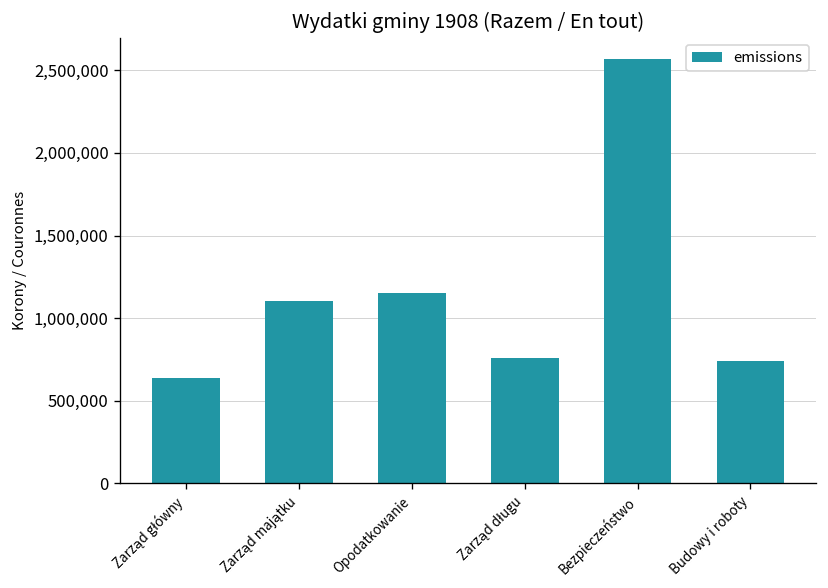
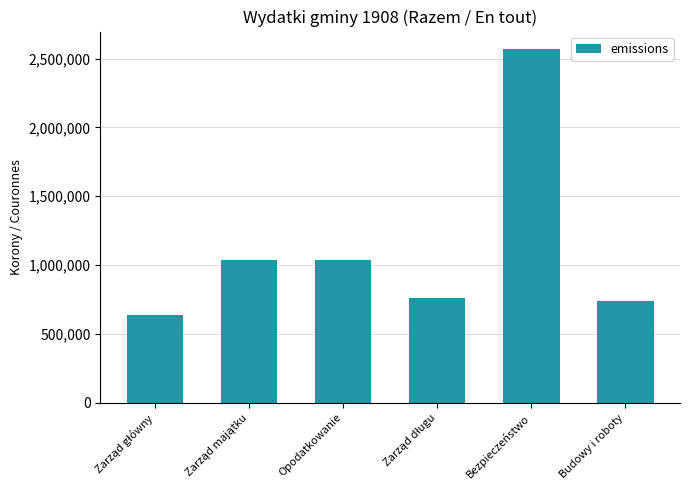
Zarząd majątku: 1,100,000 -> 1,040,000
Opodatkowanie: 1,150,000 -> 1,040,000
